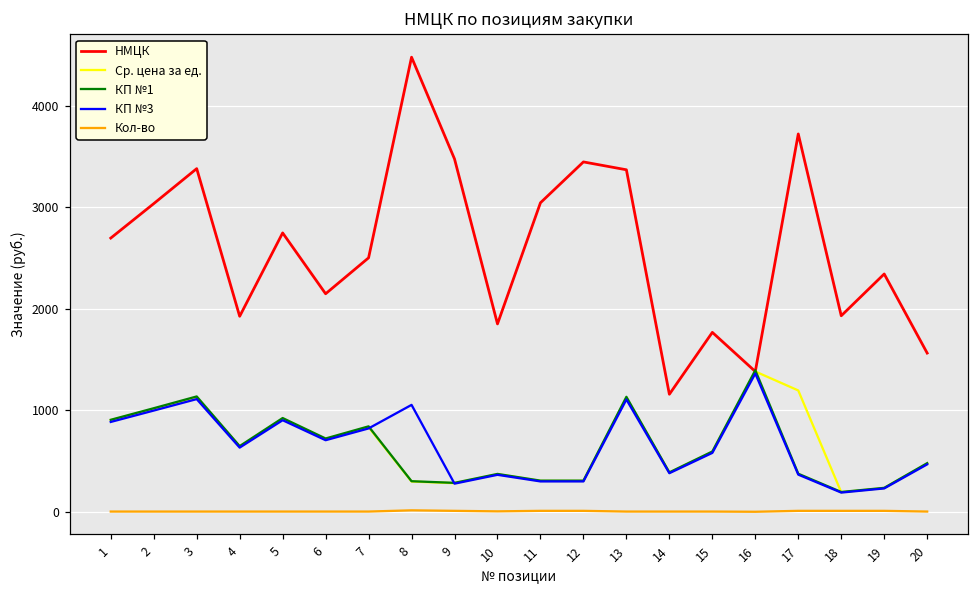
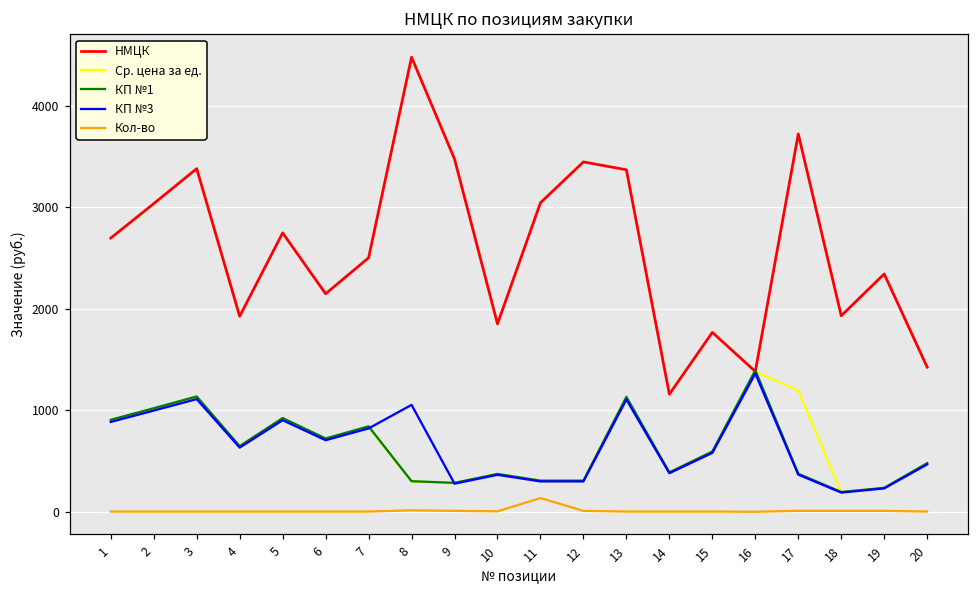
Кол-во, 11: 0 -> 100
НМЦК, 20: 1600 -> 1400
